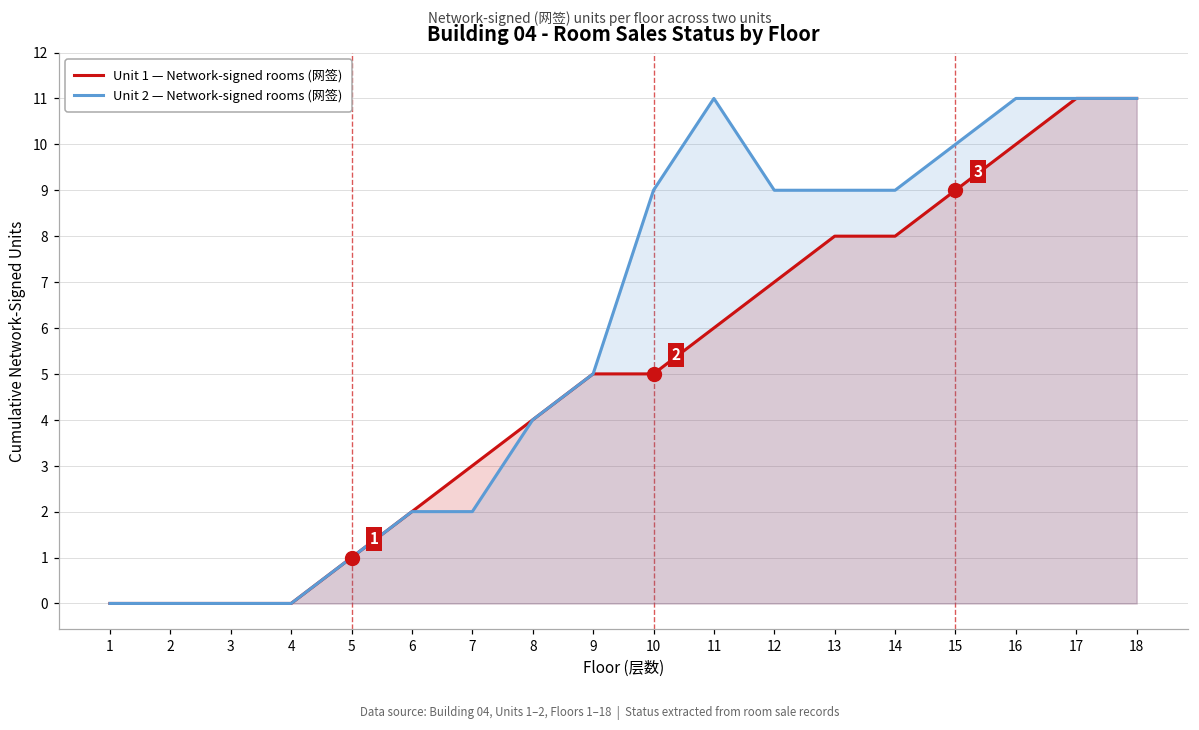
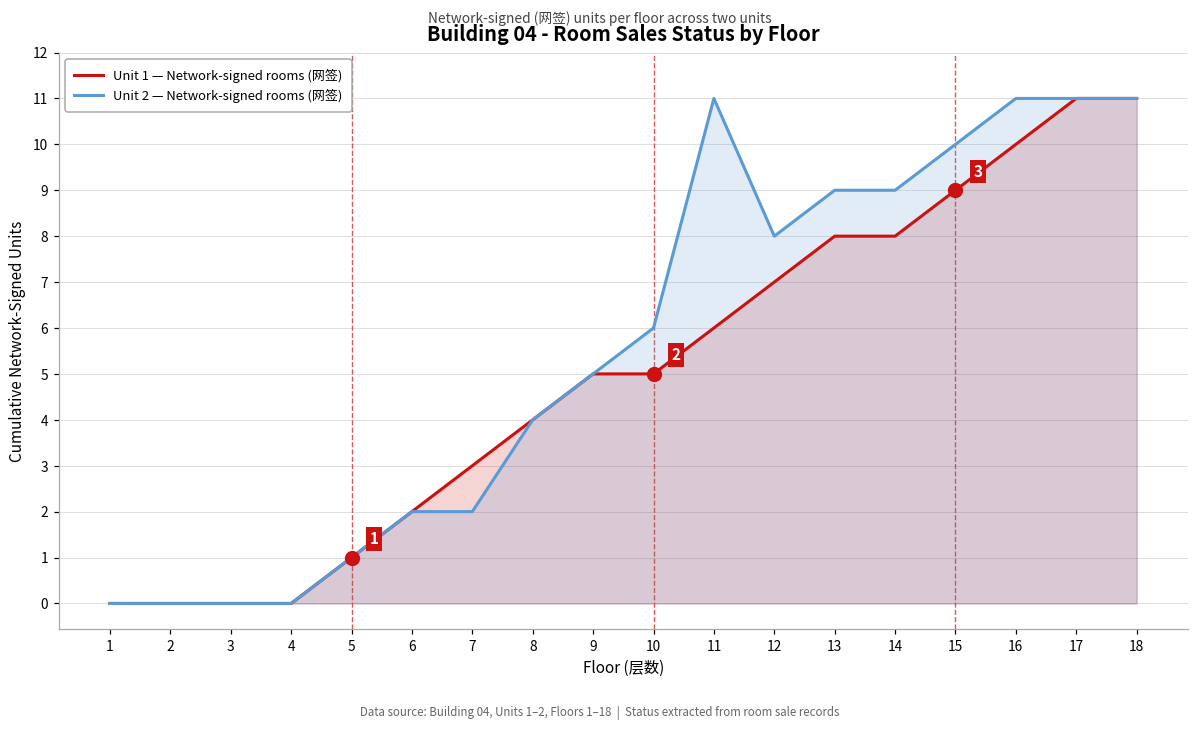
Unit 2 — Network-signed rooms (网签), 10: 9 -> 6
Unit 2 — Network-signed rooms (网签), 12: 9 -> 8
